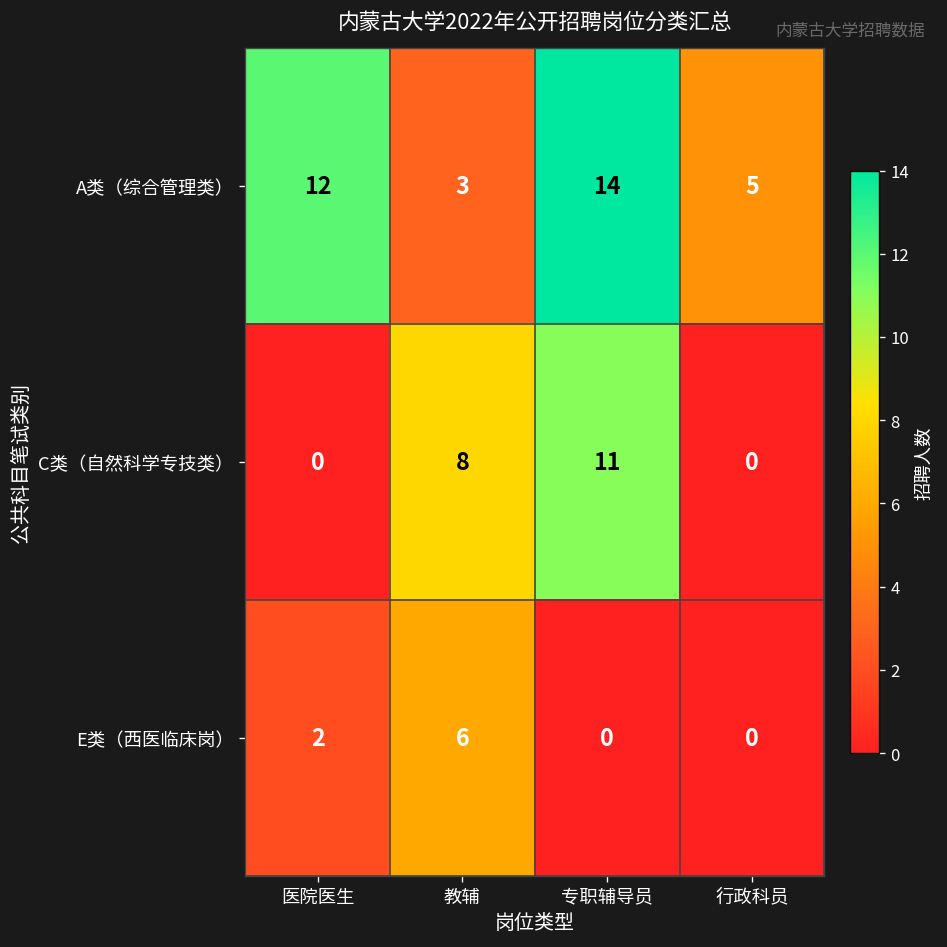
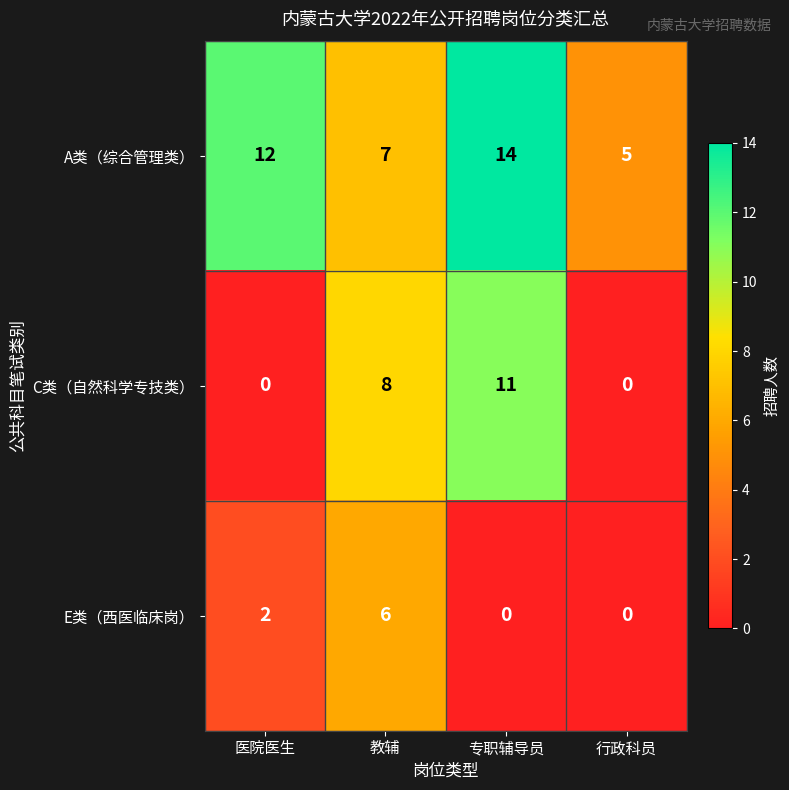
A类（综合管理类）, 教辅: 3 -> 7
